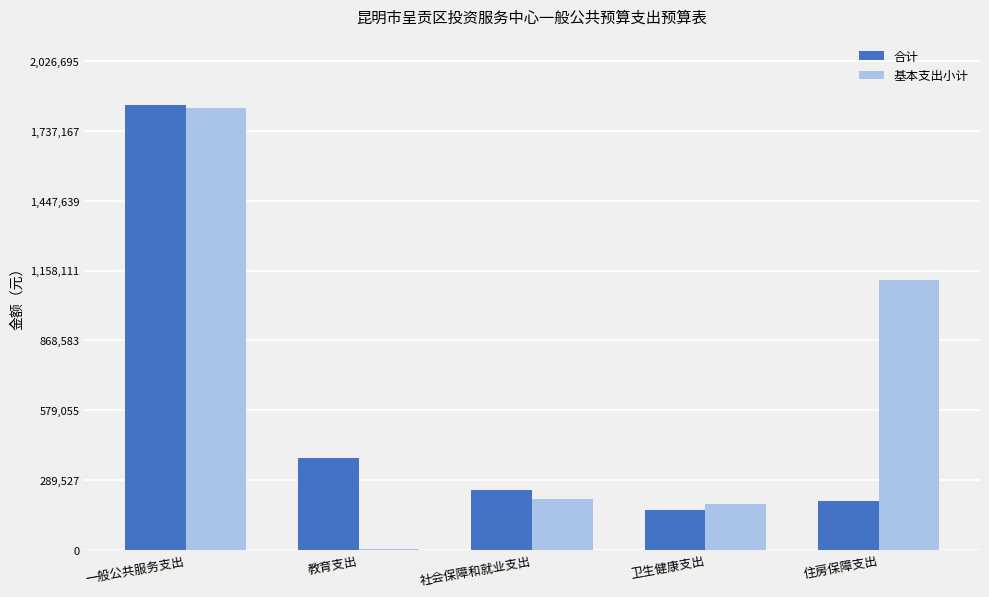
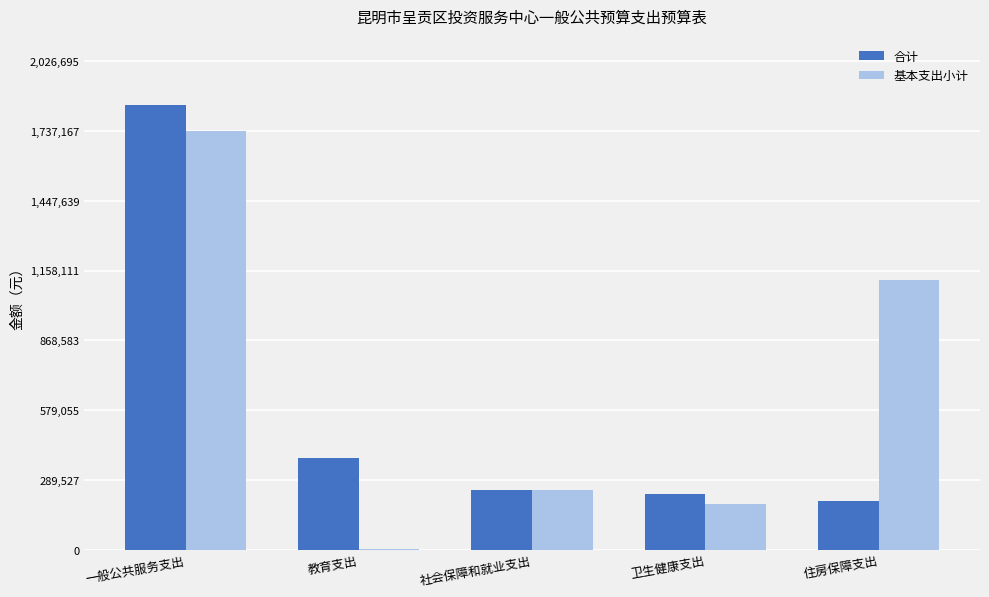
基本支出小计, 一般公共服务支出: 1,830,000 -> 1,740,000
基本支出小计, 社会保障和就业支出: 210,000 -> 250,000
合计, 卫生健康支出: 160,000 -> 230,000
